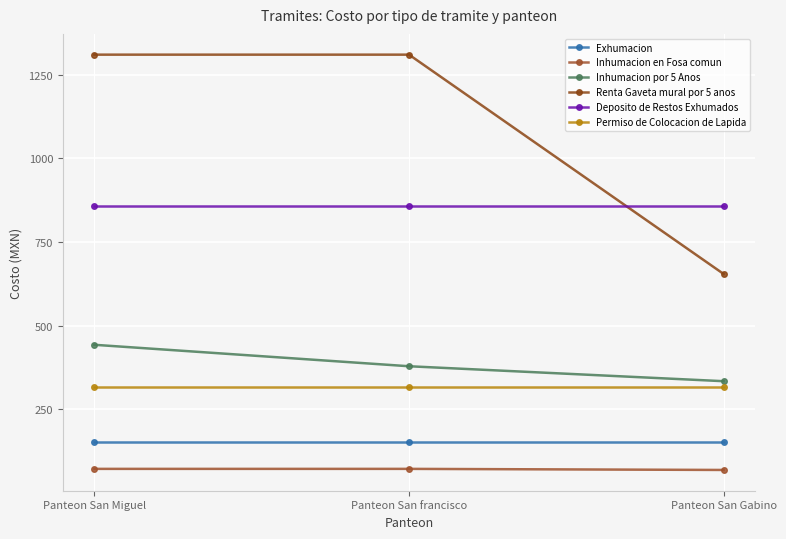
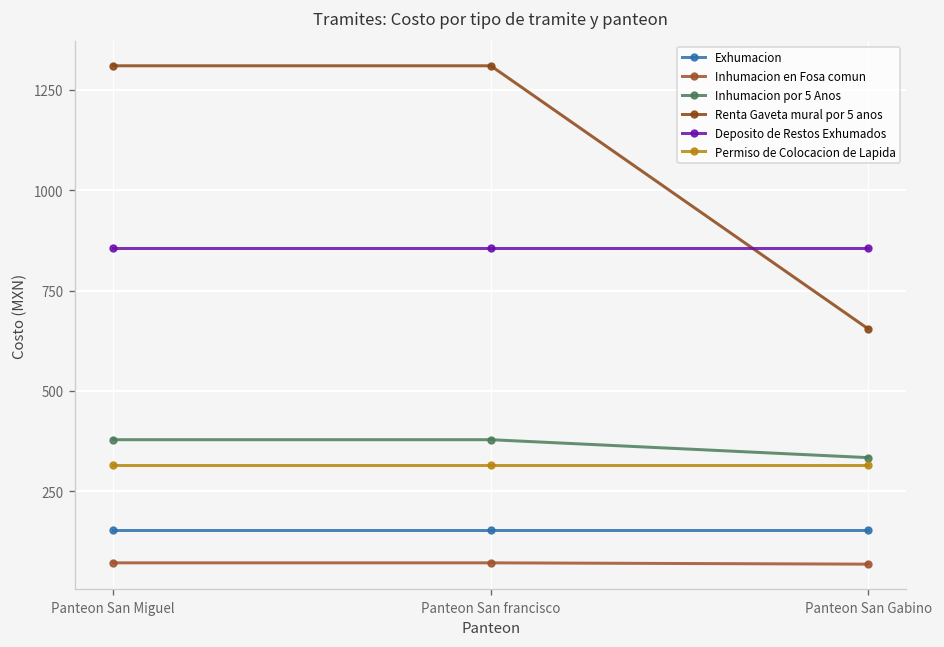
Inhumacion por 5 Anos, Panteon San Miguel: 440 -> 380
